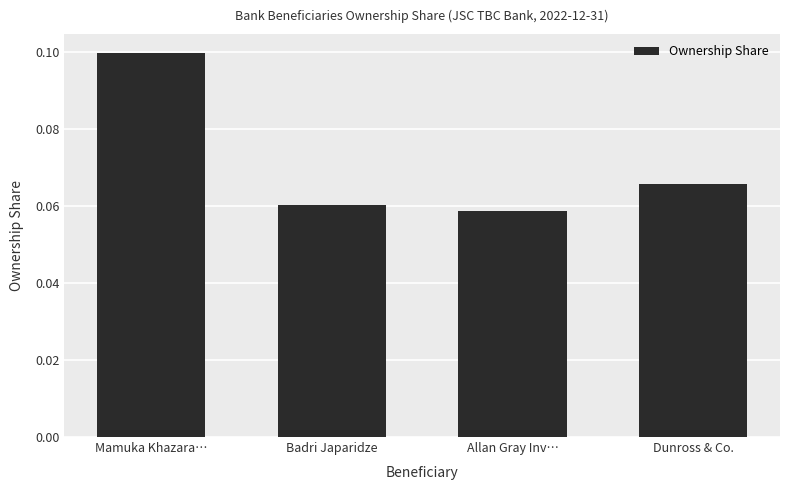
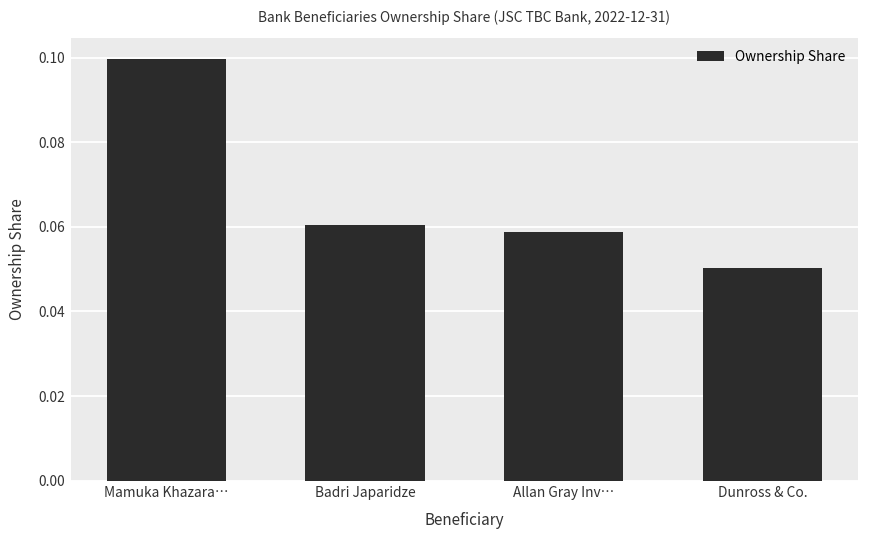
Dunross & Co.: 0.066 -> 0.050
